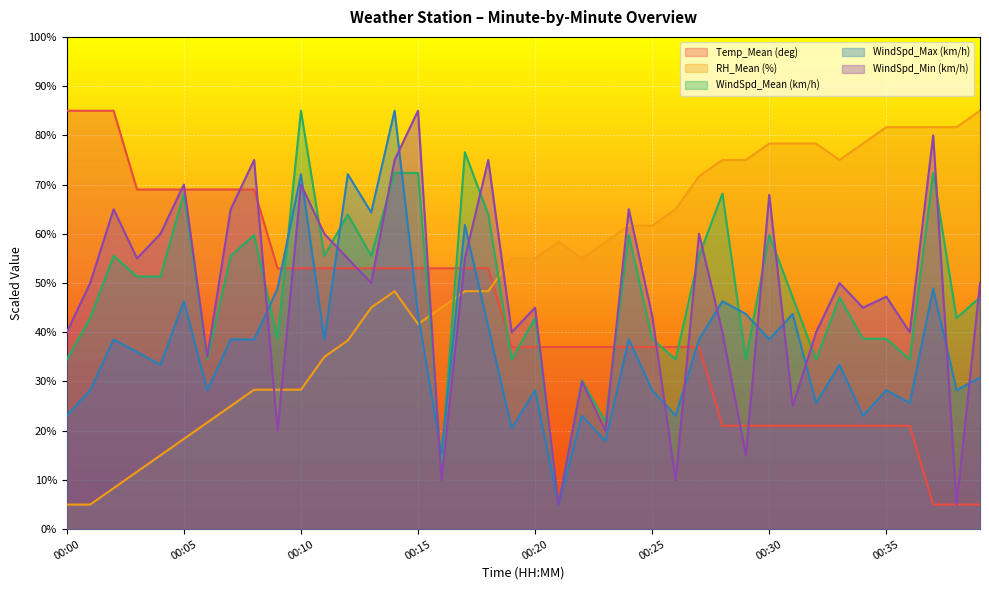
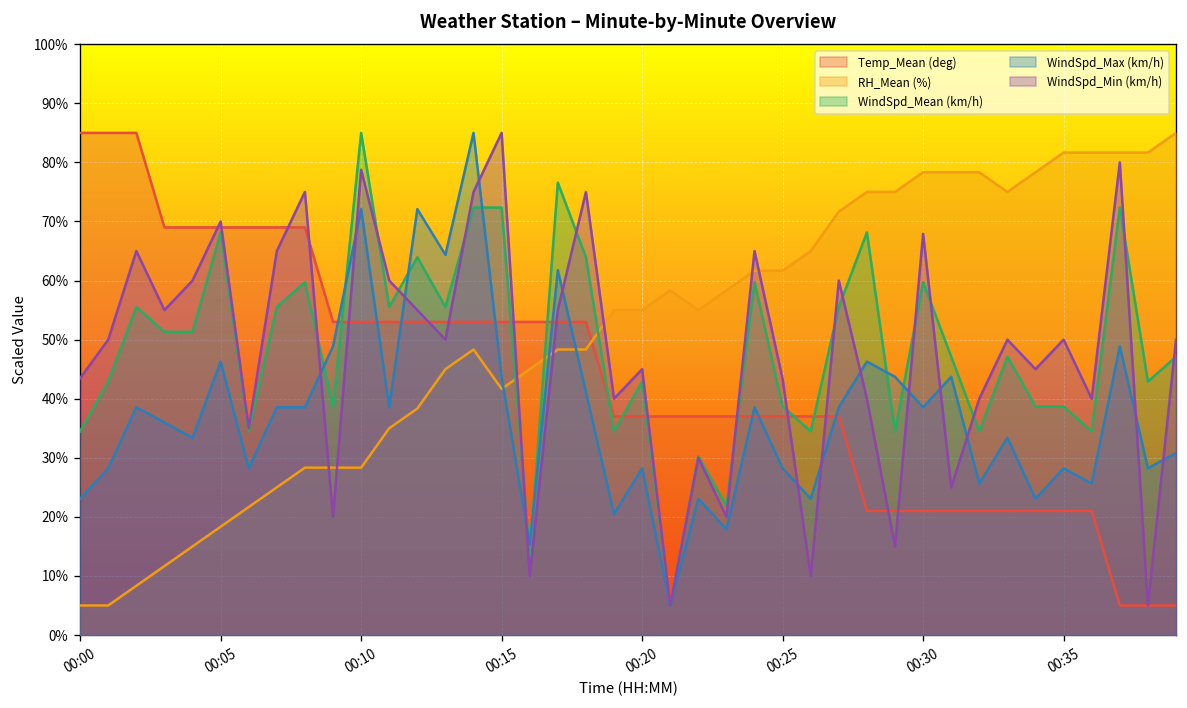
WindSpd_Min (km/h), 00:00: 40% -> 43%
WindSpd_Min (km/h), 00:10: 70% -> 79%
WindSpd_Min (km/h), 00:35: 47% -> 50%
